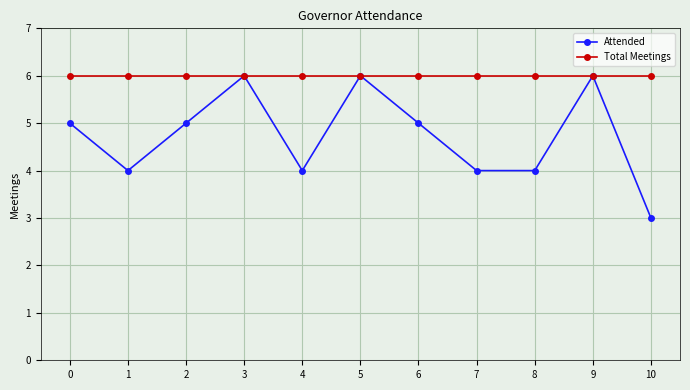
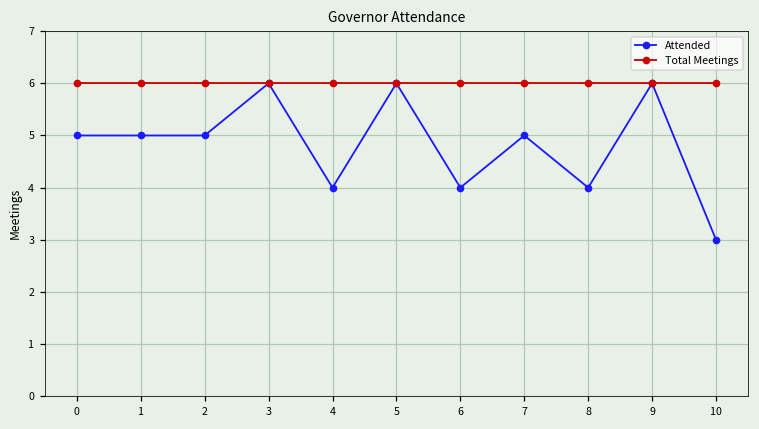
Attended, 1: 4 -> 5
Attended, 6: 5 -> 4
Attended, 7: 4 -> 5
